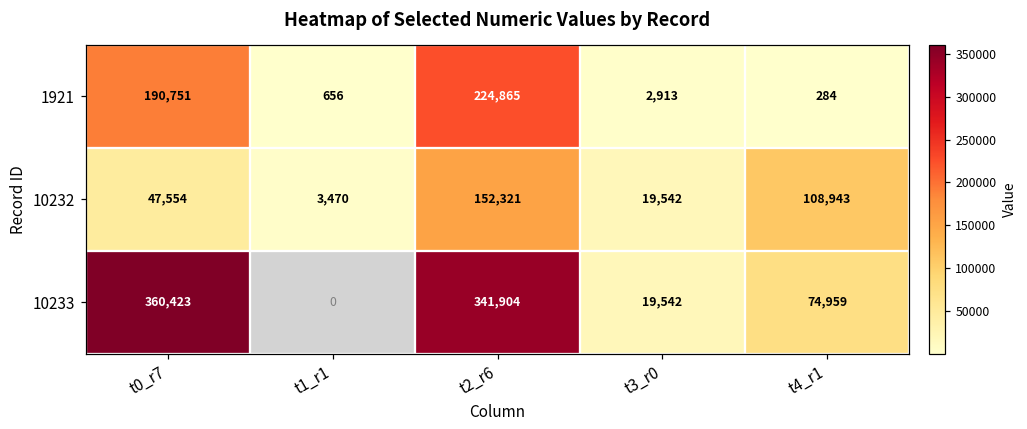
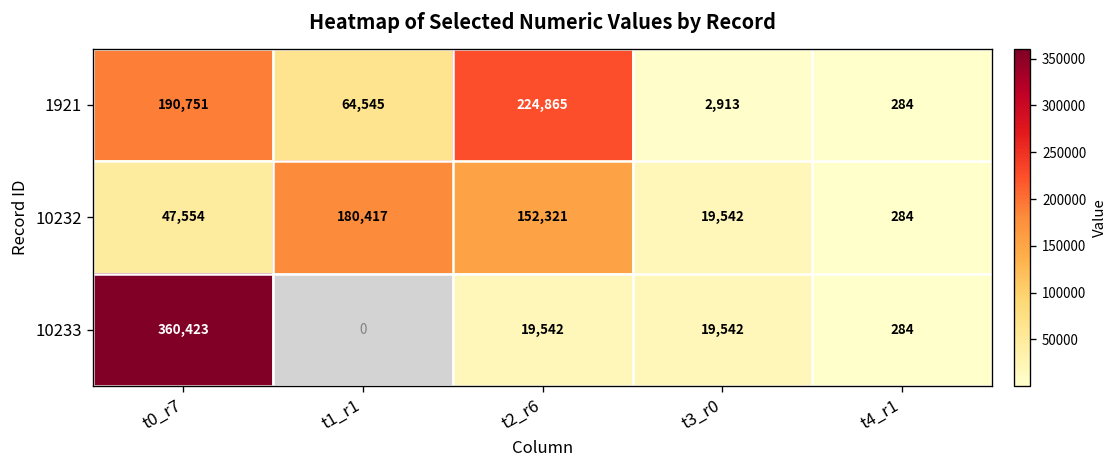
1921, t1_r1: 656 -> 64,545
10232, t1_r1: 3,470 -> 180,417
10232, t4_r1: 108,943 -> 284
10233, t2_r6: 341,904 -> 19,542
10233, t4_r1: 74,959 -> 284
